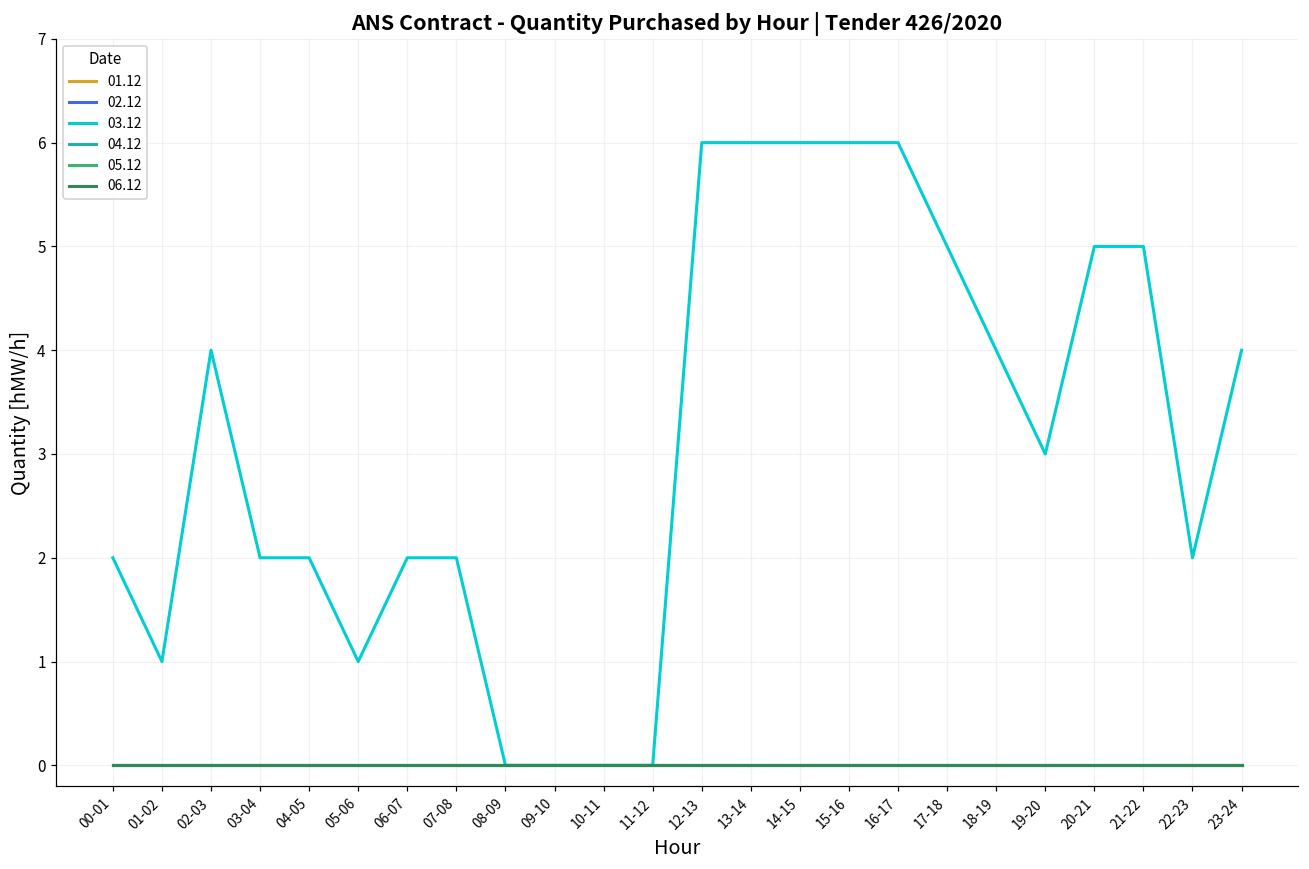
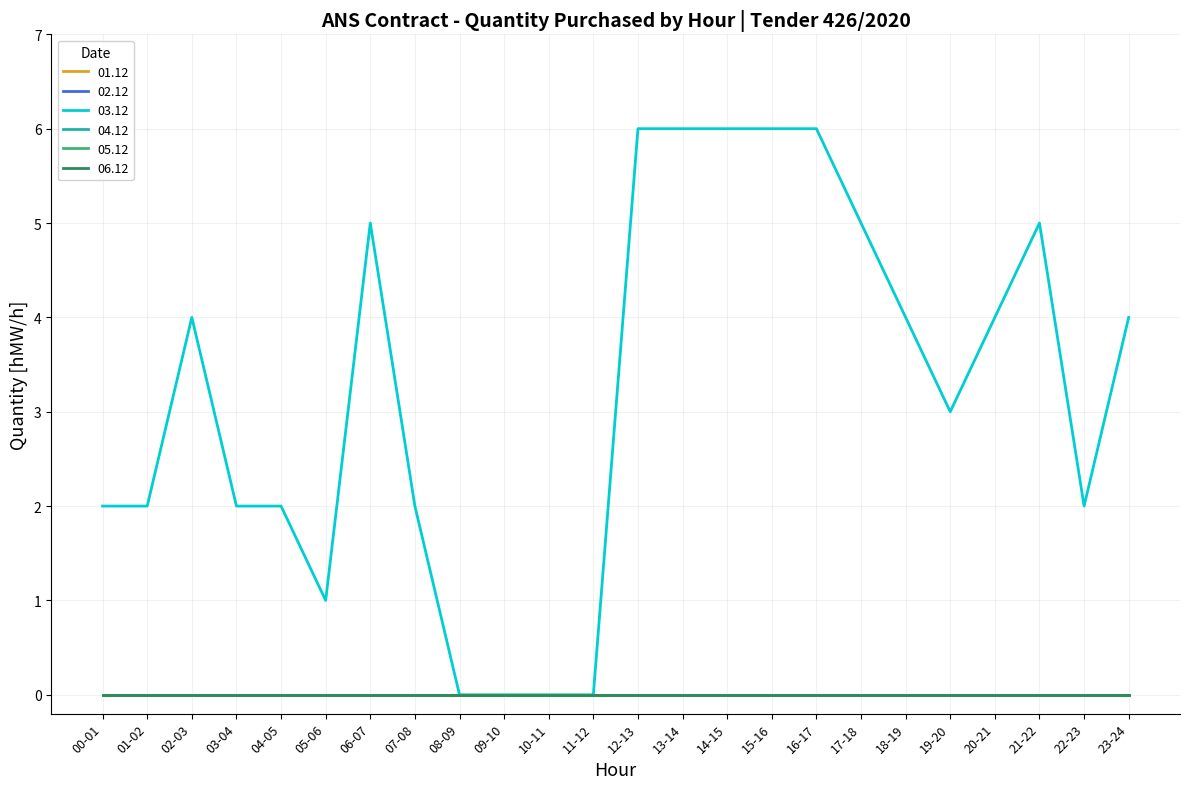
03.12, 01-02: 1 -> 2
03.12, 06-07: 2 -> 5
03.12, 20-21: 5 -> 4
